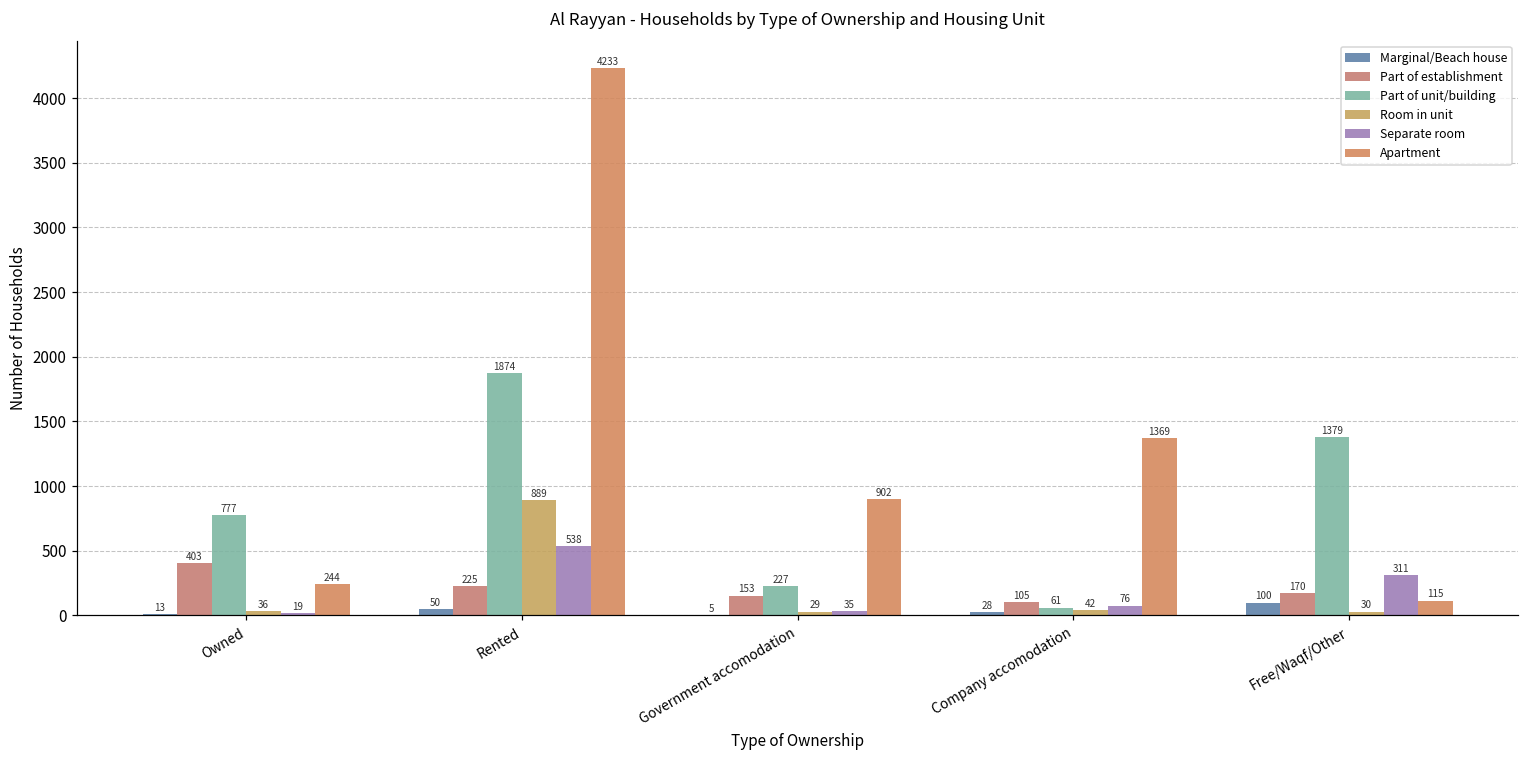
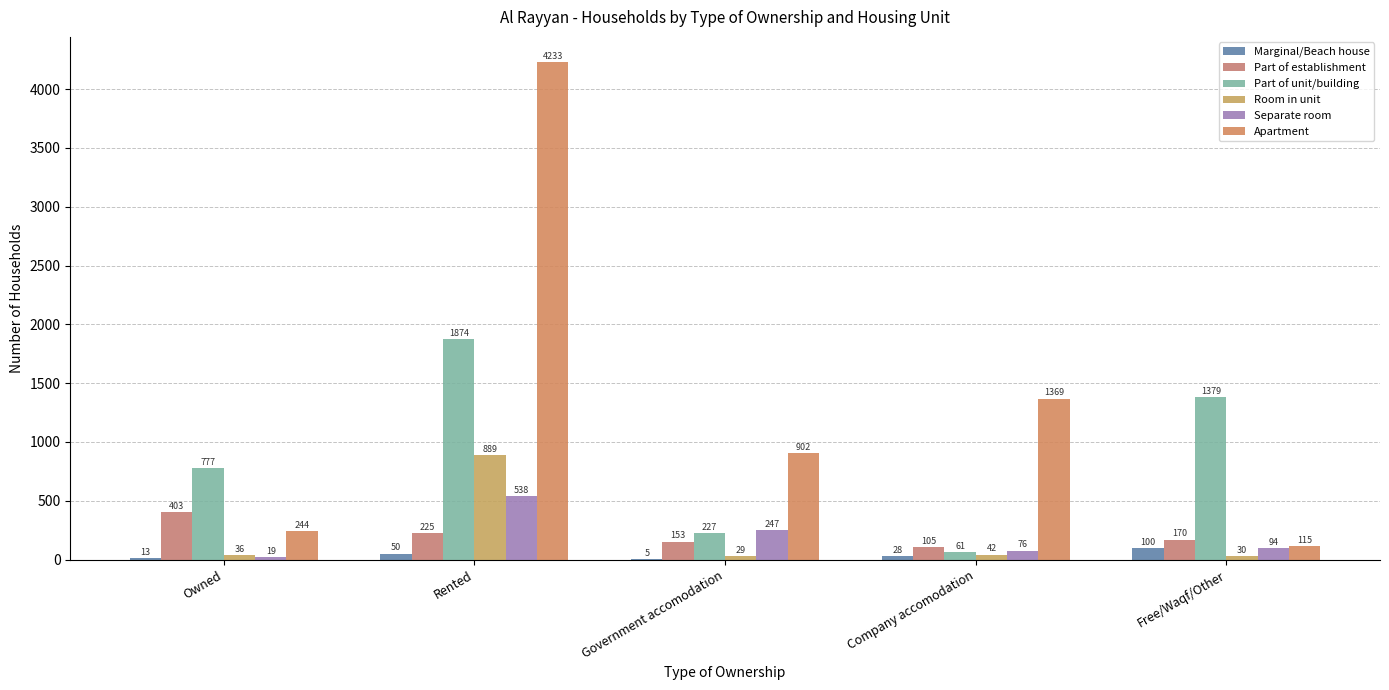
Separate room, Government accomodation: 35 -> 247
Separate room, Free/Waqf/Other: 311 -> 94
